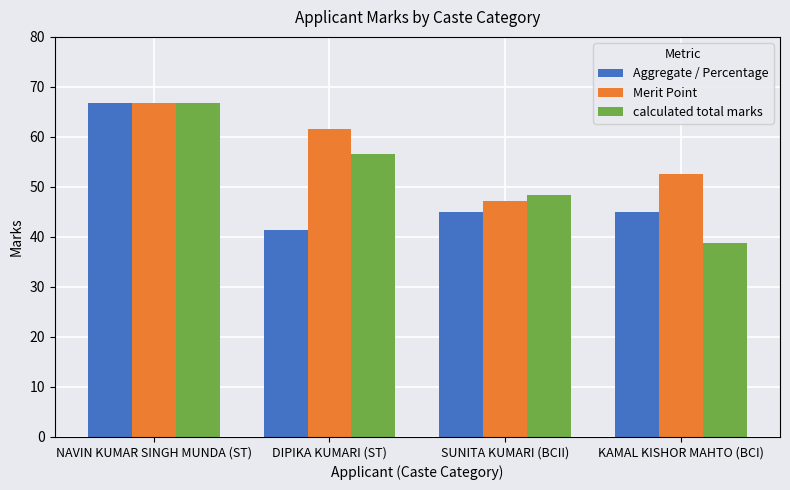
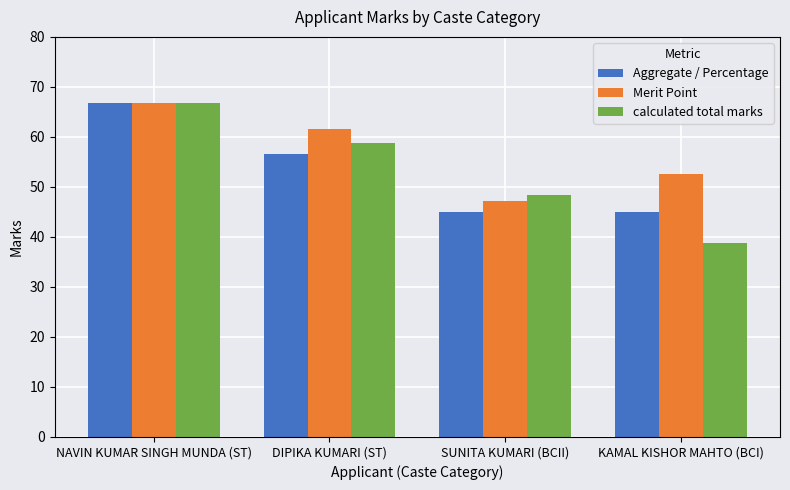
Aggregate / Percentage, DIPIKA KUMARI (ST): 41 -> 57
calculated total marks, DIPIKA KUMARI (ST): 57 -> 59
